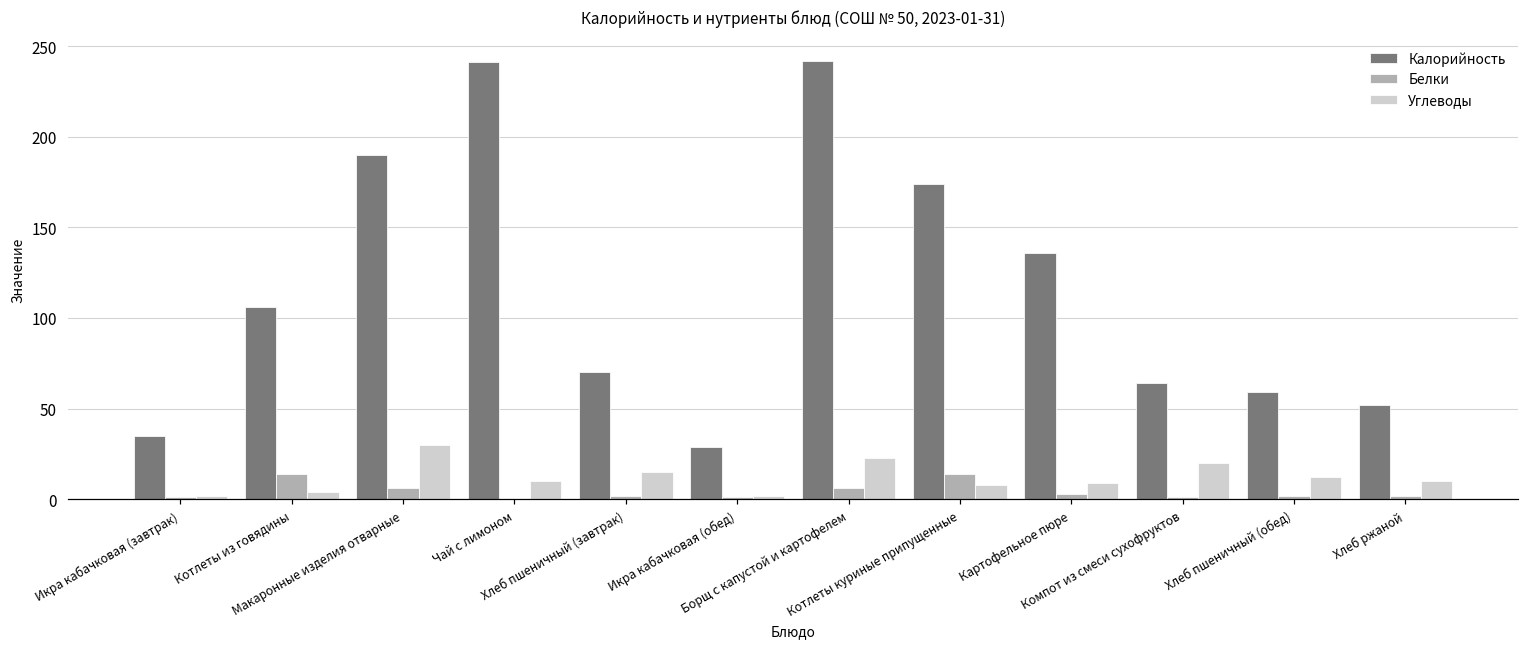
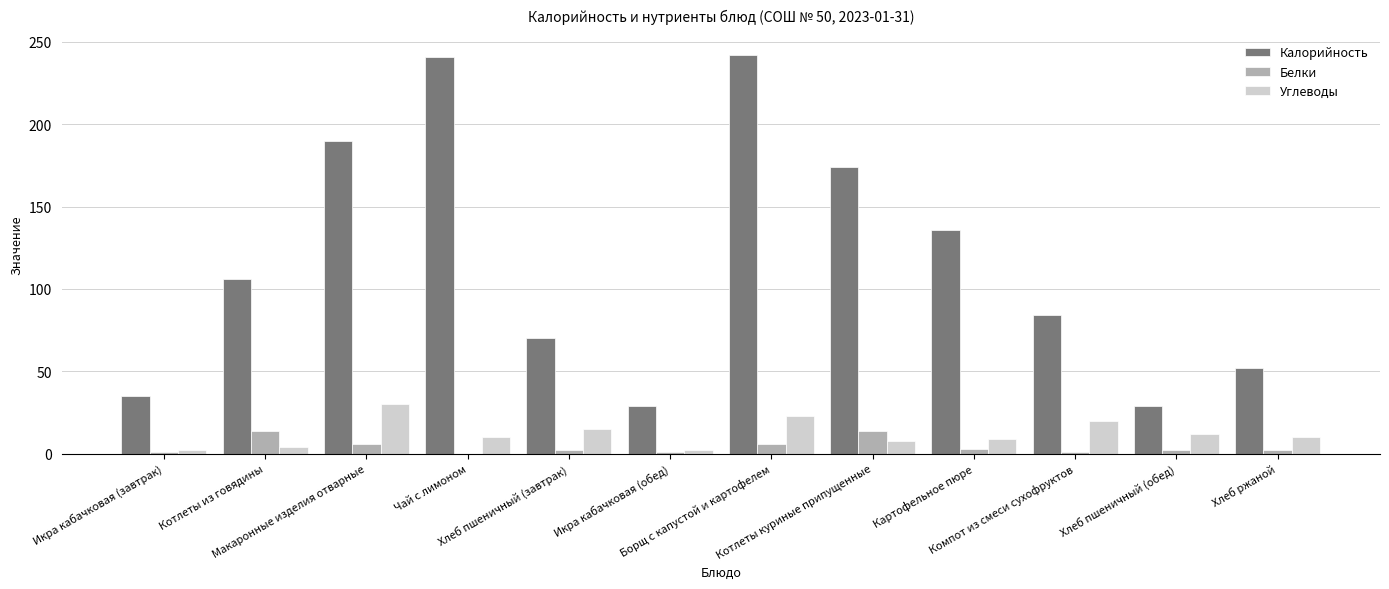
Калорийность, Компот из смеси сухофруктов: 64 -> 84
Калорийность, Хлеб пшеничный (обед): 59 -> 29
